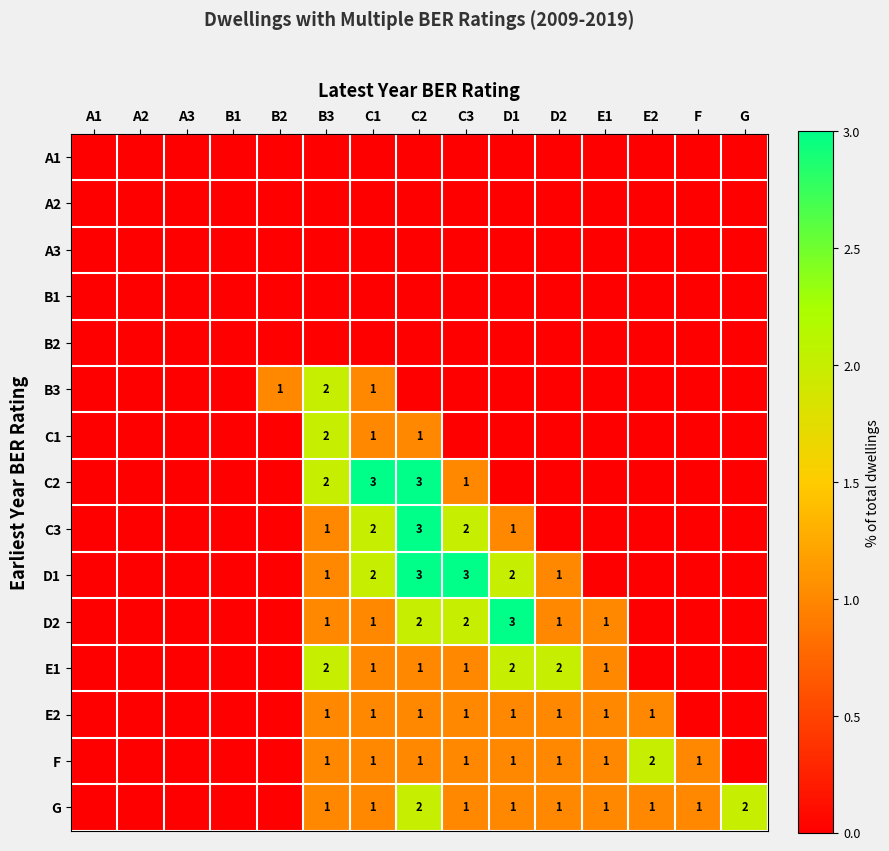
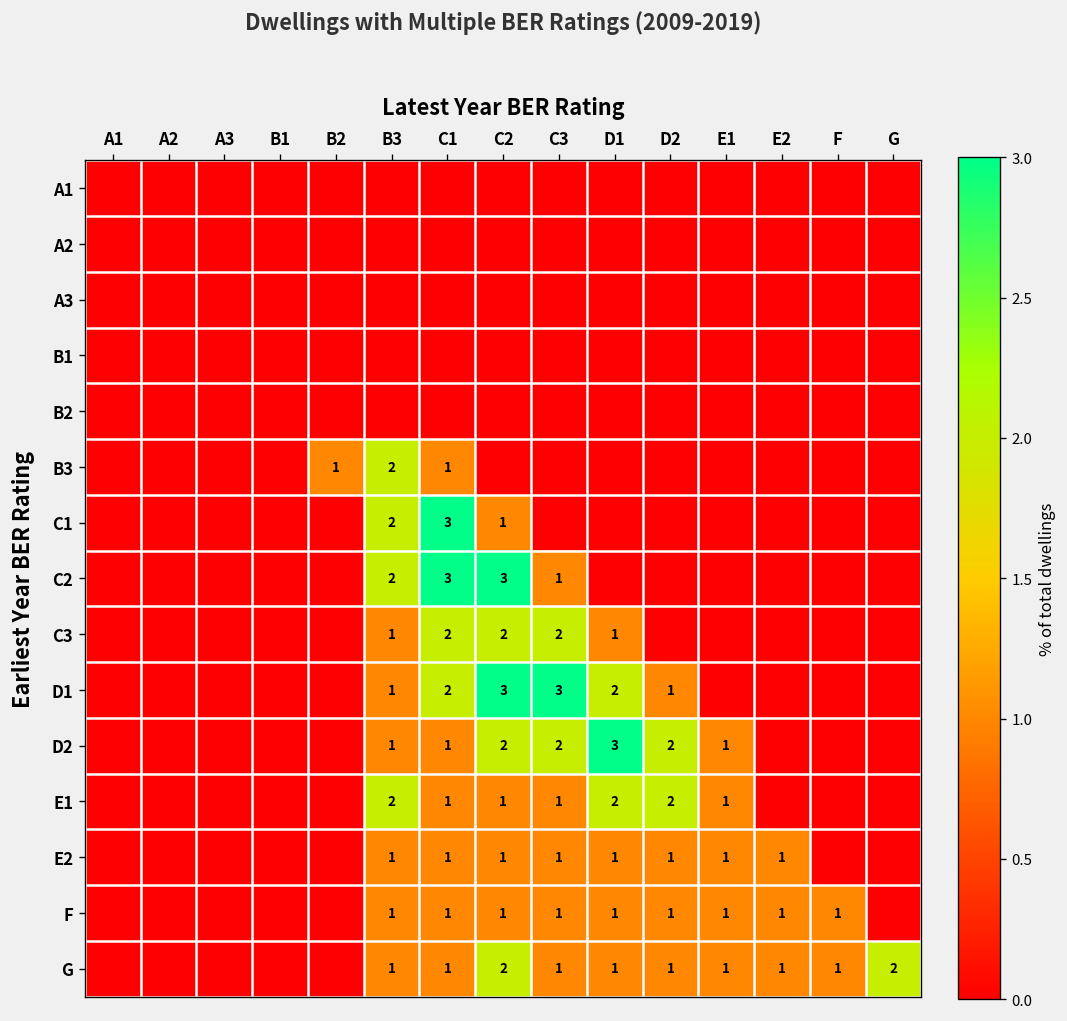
C1, C1: 1 -> 3
C3, C2: 3 -> 2
D2, D2: 1 -> 2
F, E2: 2 -> 1
